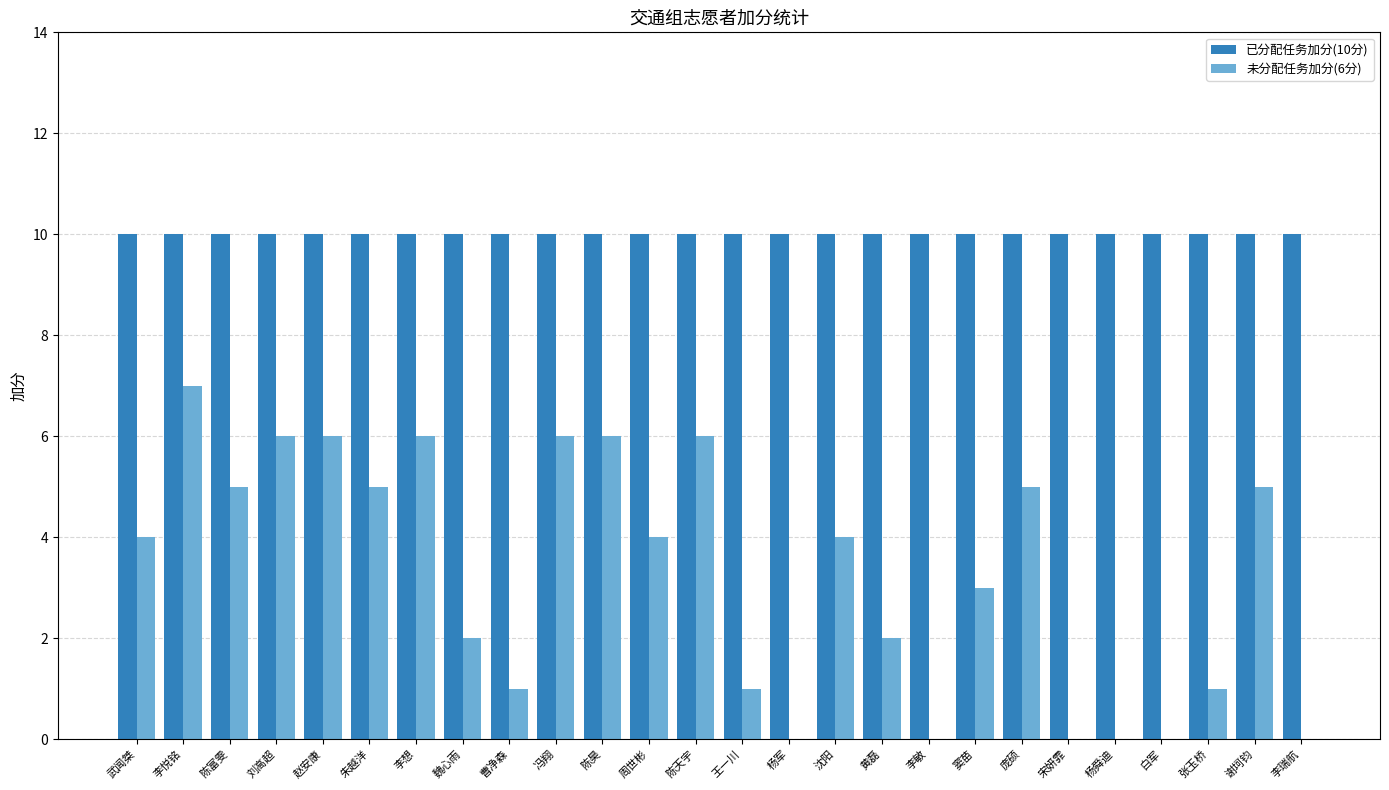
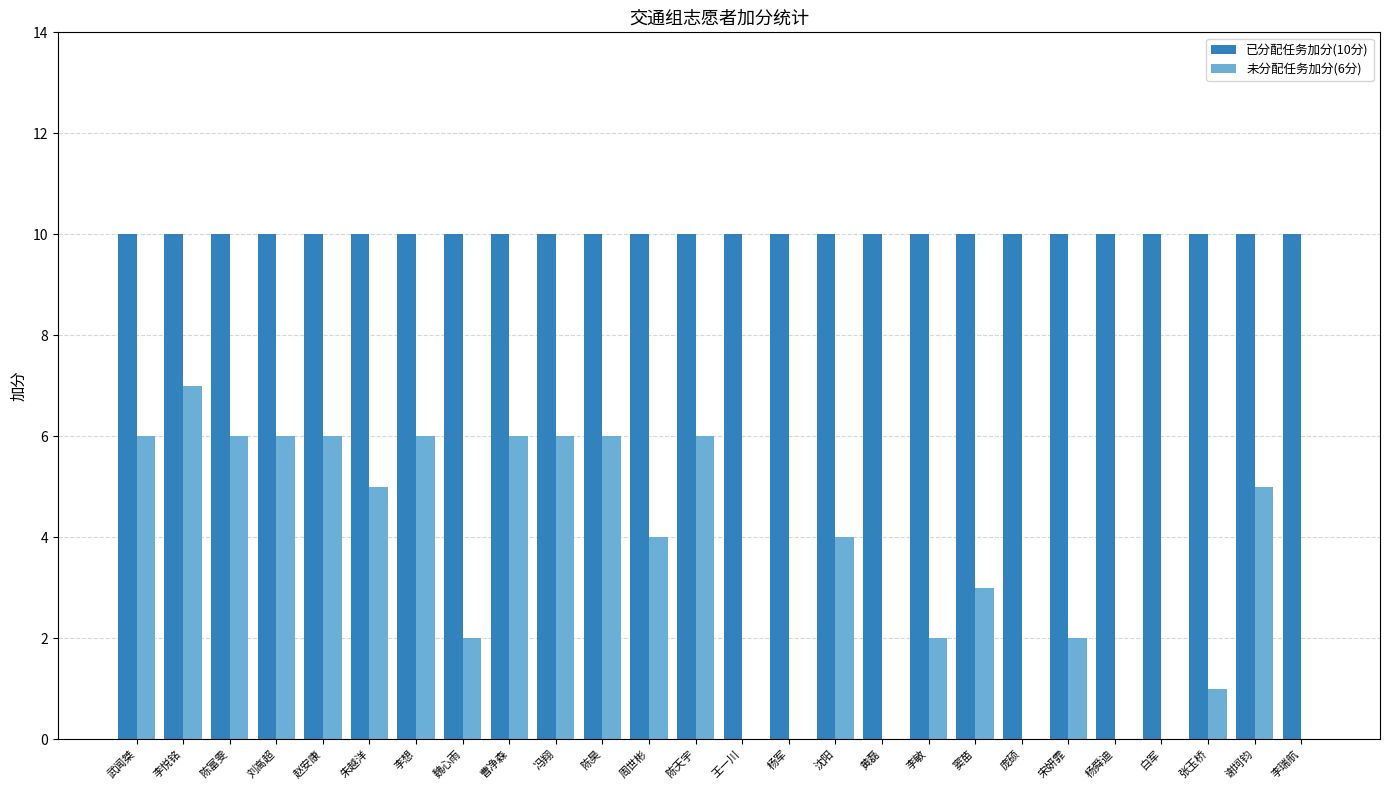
未分配任务加分(6分), 武闻桀: 4 -> 6
未分配任务加分(6分), 陈富雯: 5 -> 6
未分配任务加分(6分), 曹净森: 1 -> 6
未分配任务加分(6分), 王一川: 1 -> 0
未分配任务加分(6分), 黄磊: 2 -> 0
未分配任务加分(6分), 李敏: 0 -> 2
未分配任务加分(6分), 庞硕: 5 -> 0
未分配任务加分(6分), 宋妍霏: 0 -> 2
